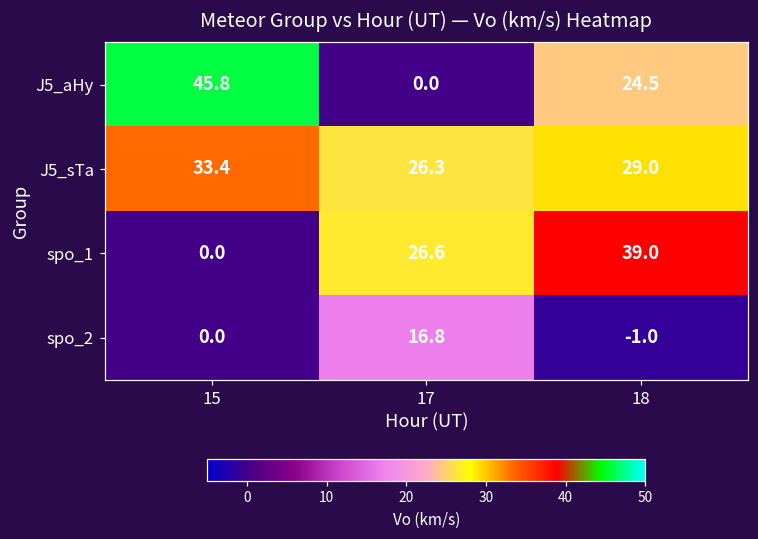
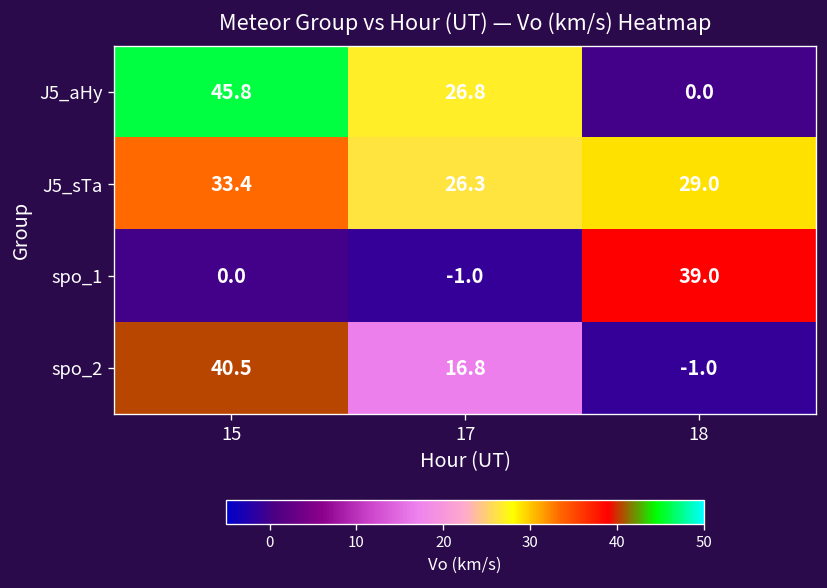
J5_aHy, 17: 0.0 -> 26.8
J5_aHy, 18: 24.5 -> 0.0
spo_1, 17: 26.6 -> -1.0
spo_2, 15: 0.0 -> 40.5
